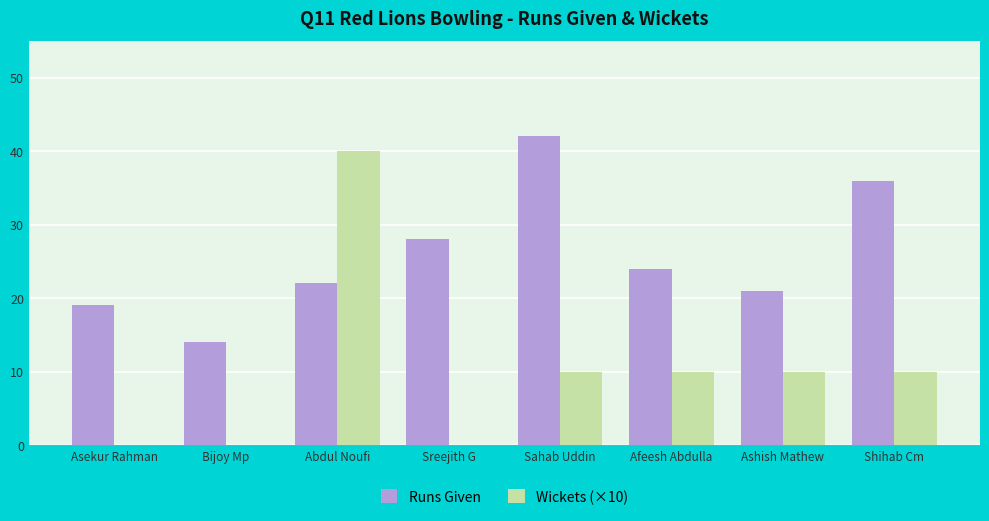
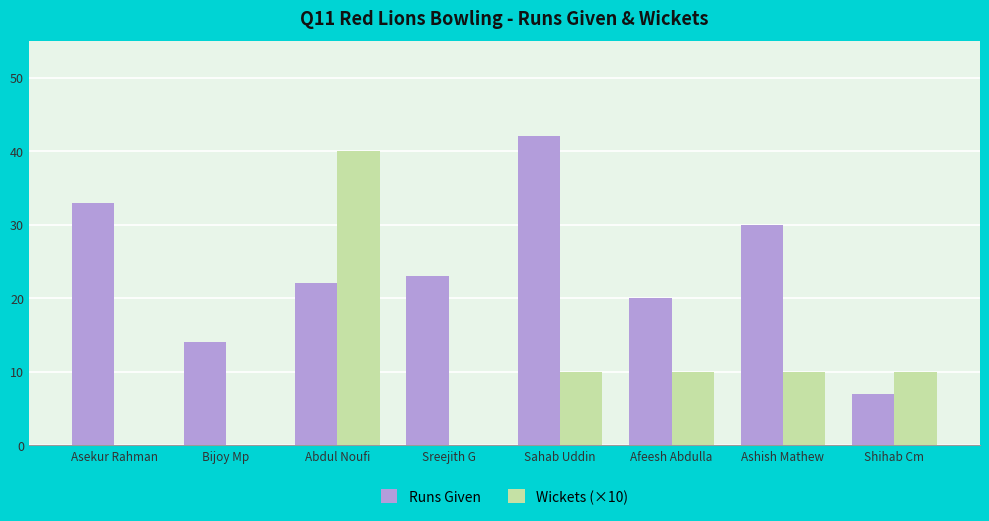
Runs Given, Asekur Rahman: 19 -> 33
Runs Given, Sreejith G: 28 -> 23
Runs Given, Afeesh Abdulla: 24 -> 20
Runs Given, Ashish Mathew: 21 -> 30
Runs Given, Shihab Cm: 36 -> 7
